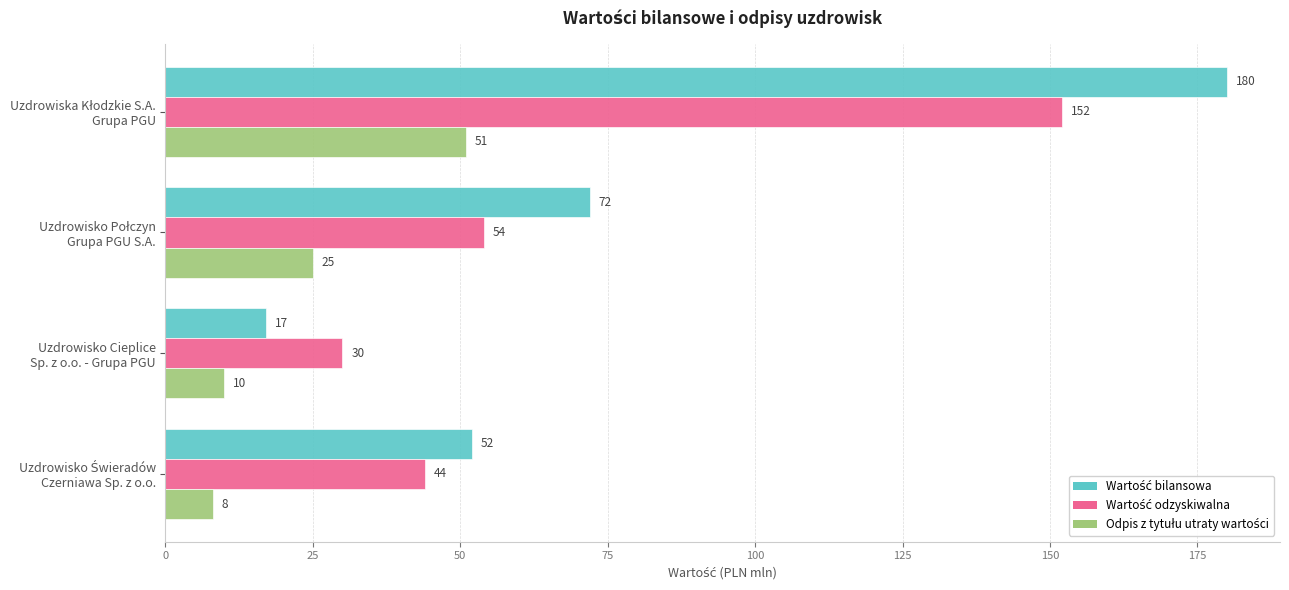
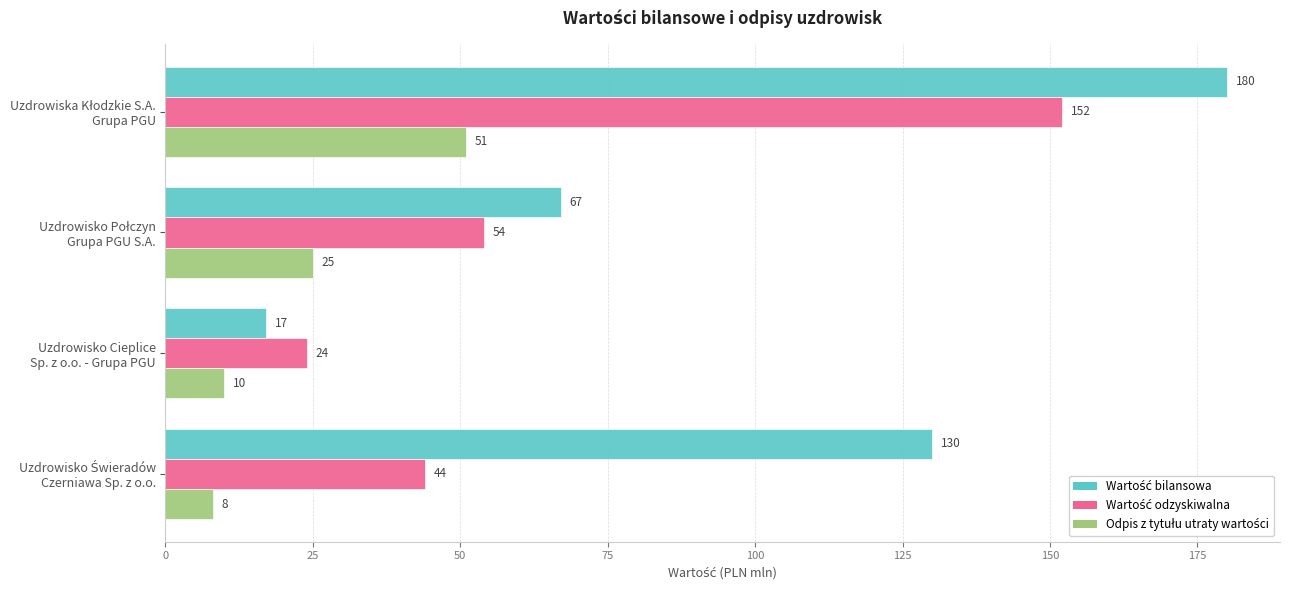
Wartość bilansowa, Uzdrowisko Połczyn Grupa PGU S.A.: 72 -> 67
Wartość odzyskiwalna, Uzdrowisko Cieplice Sp. z o.o. - Grupa PGU: 30 -> 24
Wartość bilansowa, Uzdrowisko Świeradów Czerniawa Sp. z o.o.: 52 -> 130
